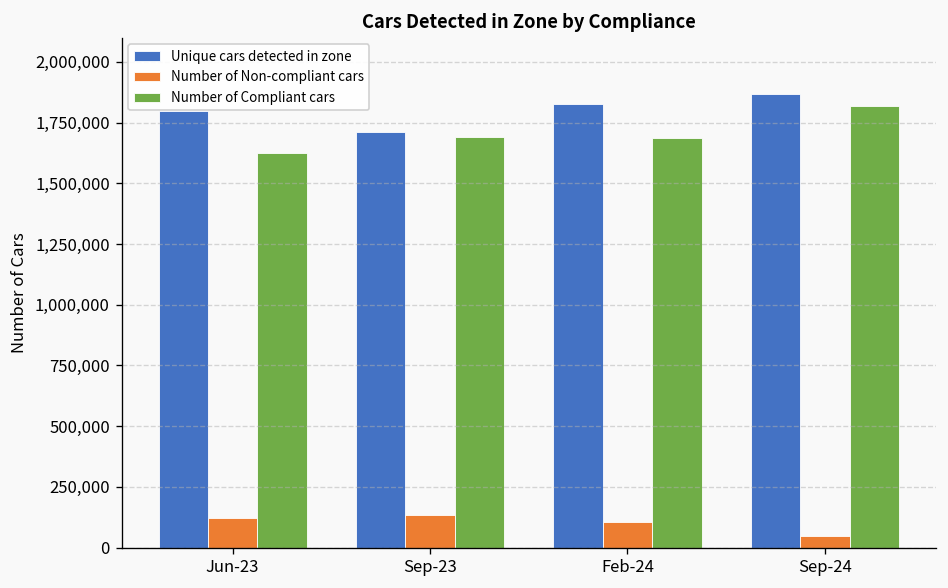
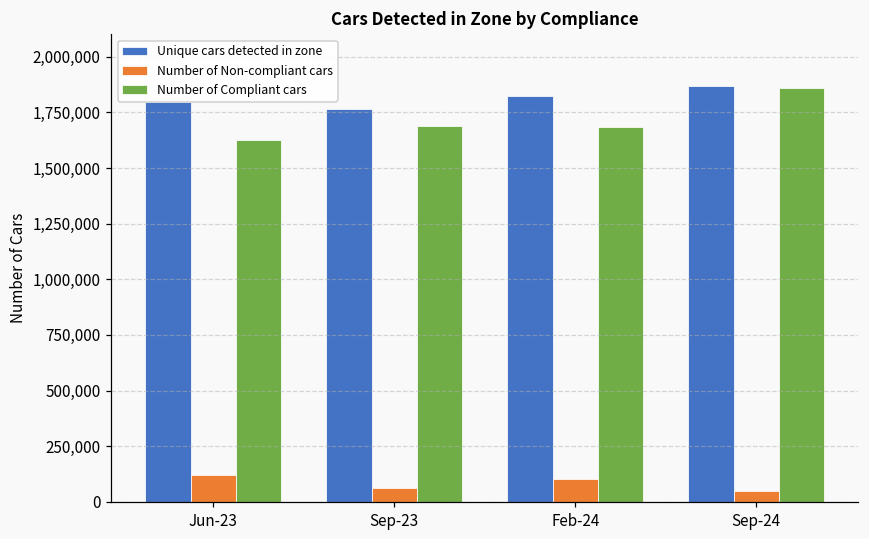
Unique cars detected in zone, Sep-23: 1,710,000 -> 1,760,000
Number of Non-compliant cars, Sep-23: 130,000 -> 60,000
Number of Compliant cars, Sep-24: 1,820,000 -> 1,860,000
